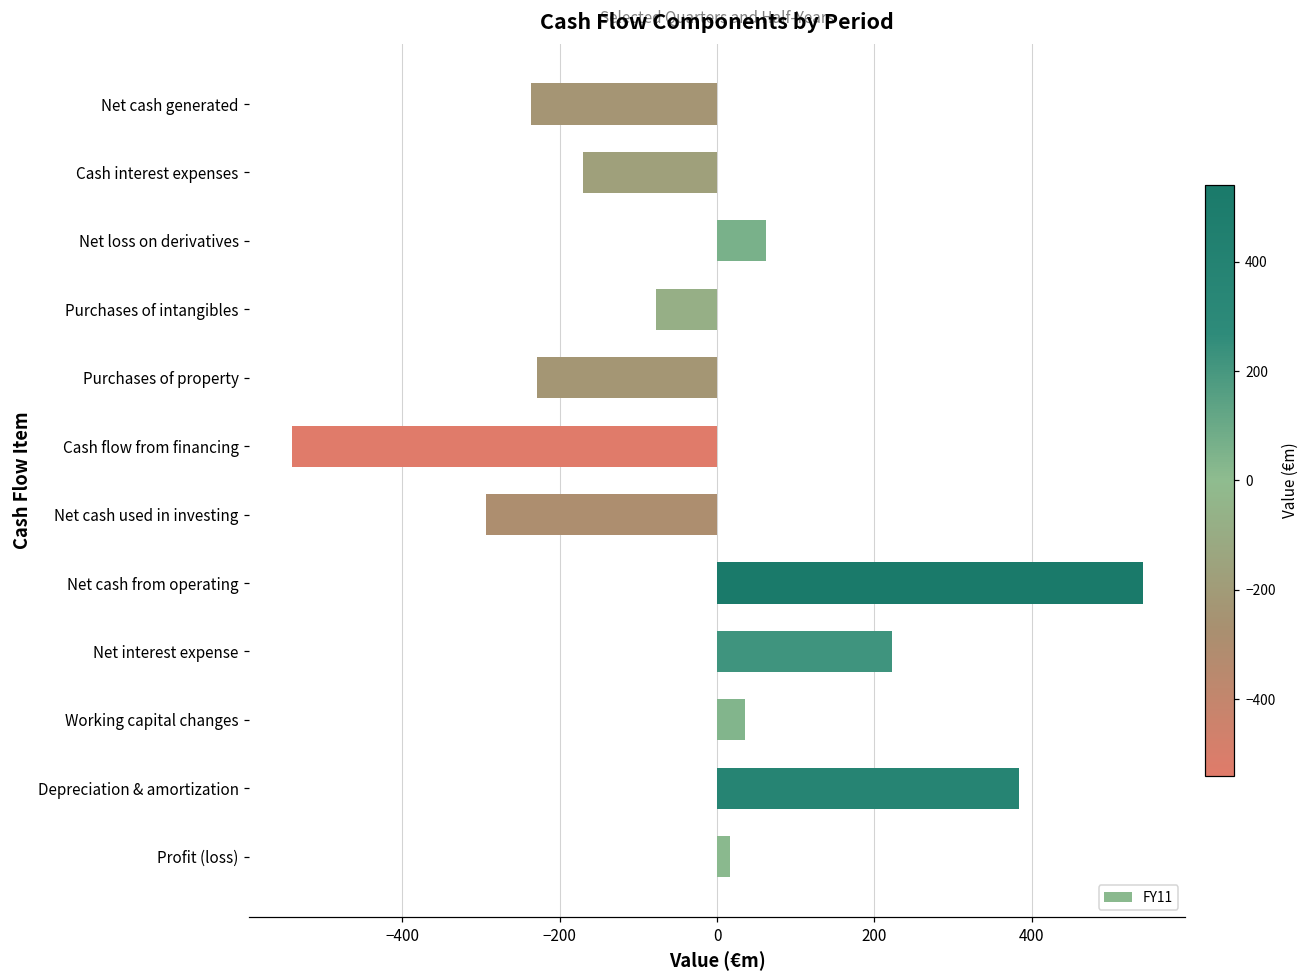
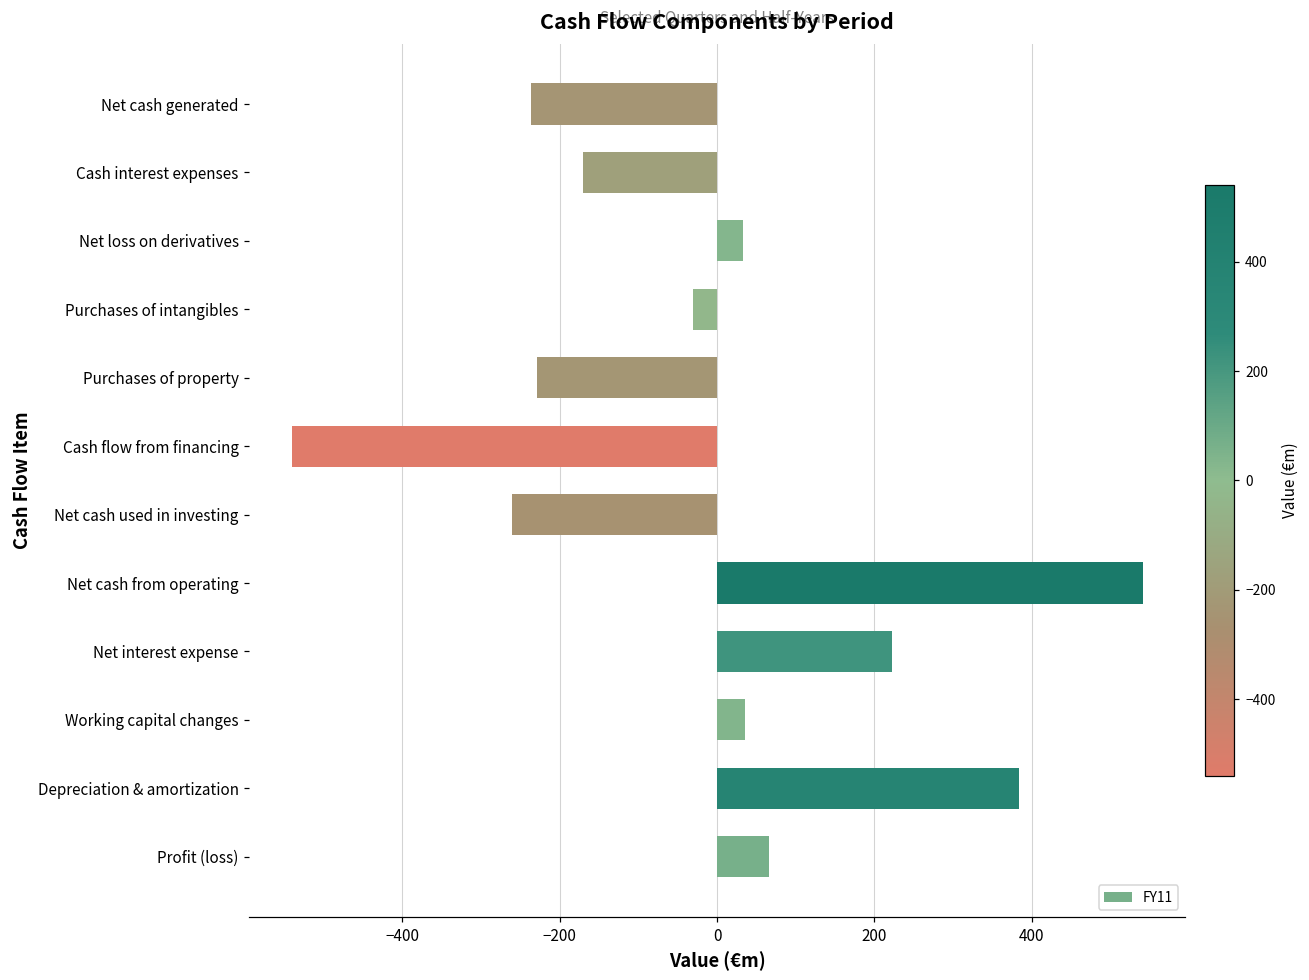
Net loss on derivatives: 60 -> 30
Purchases of intangibles: -80 -> -30
Net cash used in investing: -290 -> -260
Profit (loss): 20 -> 70
